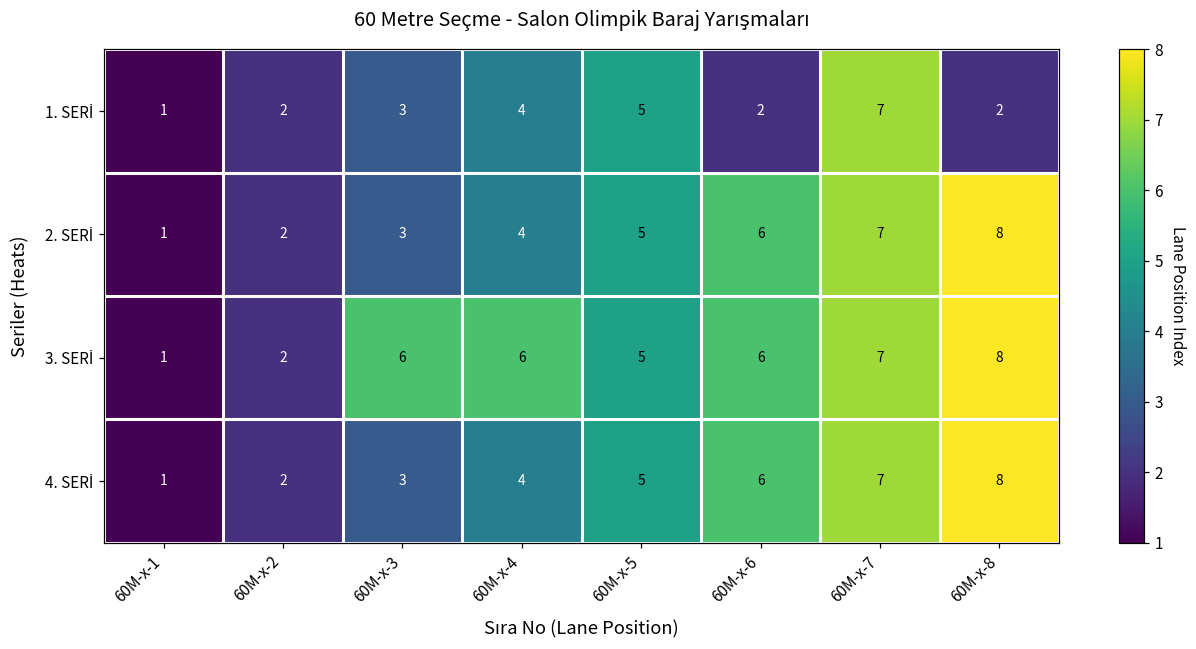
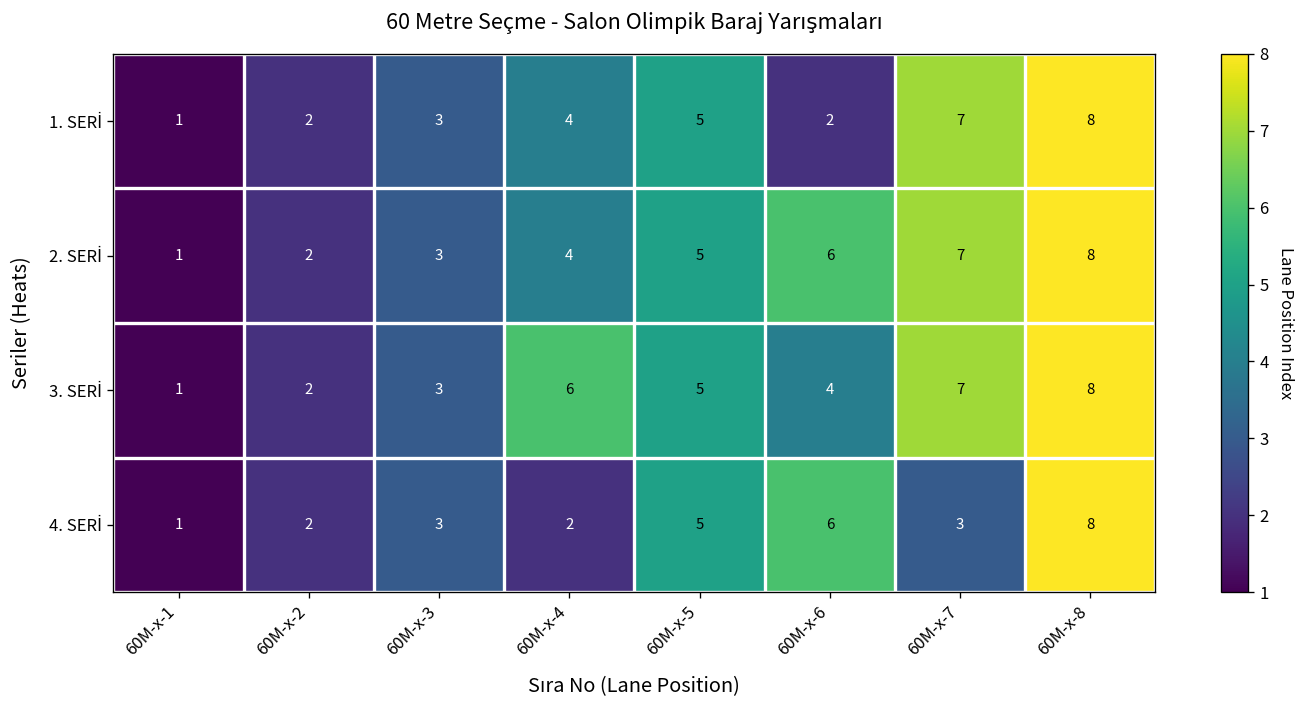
1. SERİ, 60M-x-8: 2 -> 8
3. SERİ, 60M-x-3: 6 -> 3
3. SERİ, 60M-x-6: 6 -> 4
4. SERİ, 60M-x-4: 4 -> 2
4. SERİ, 60M-x-7: 7 -> 3
